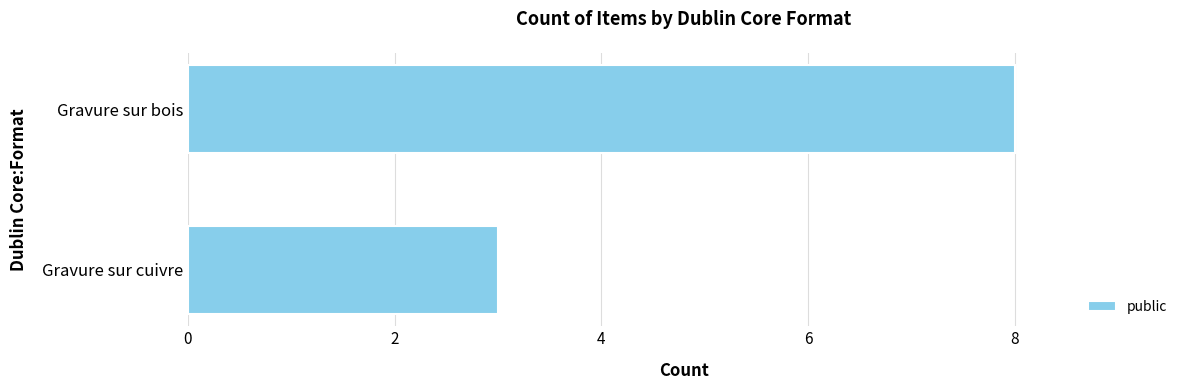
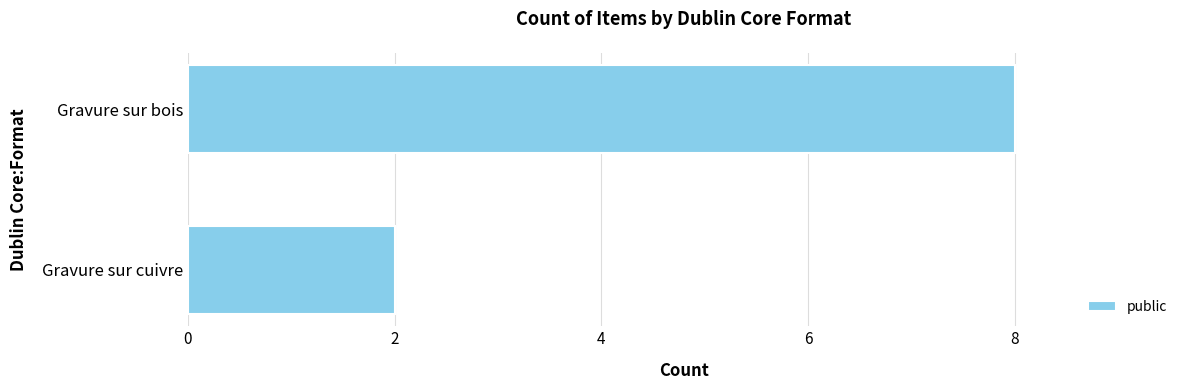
Gravure sur cuivre: 3 -> 2
